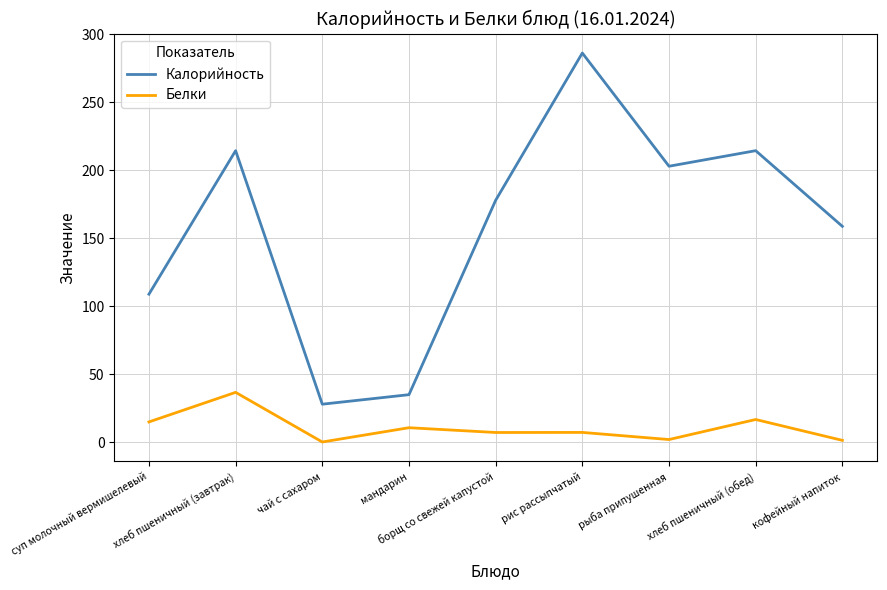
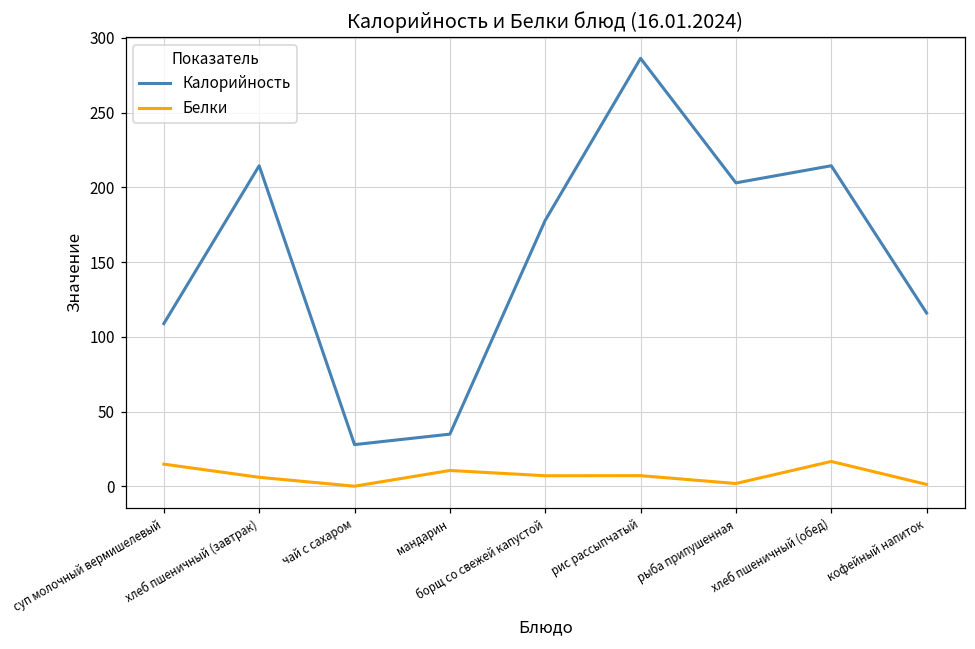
Белки, хлеб пшеничный (завтрак): 37 -> 6
Калорийность, кофейный напиток: 159 -> 116
